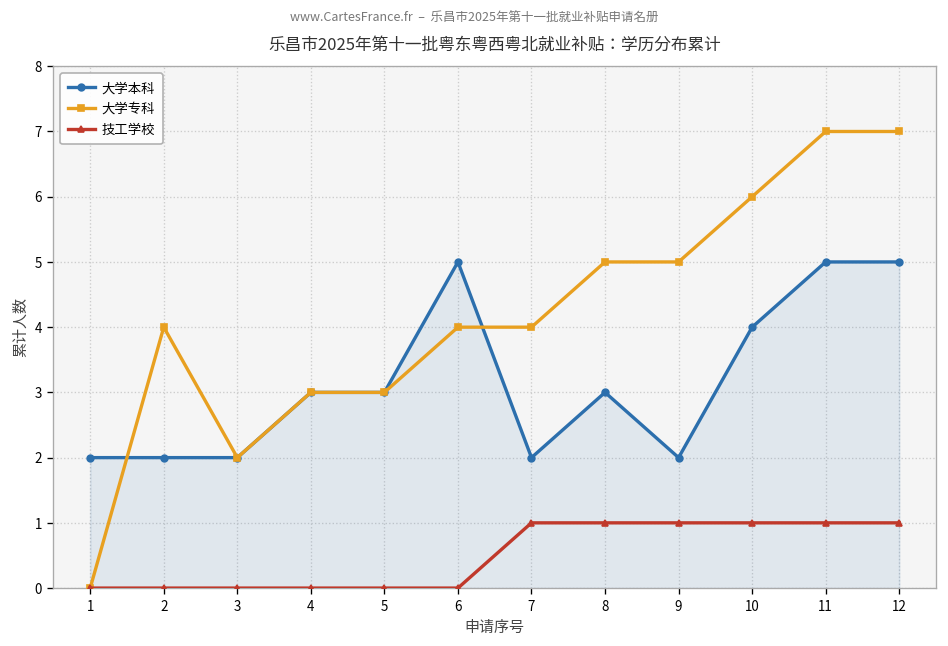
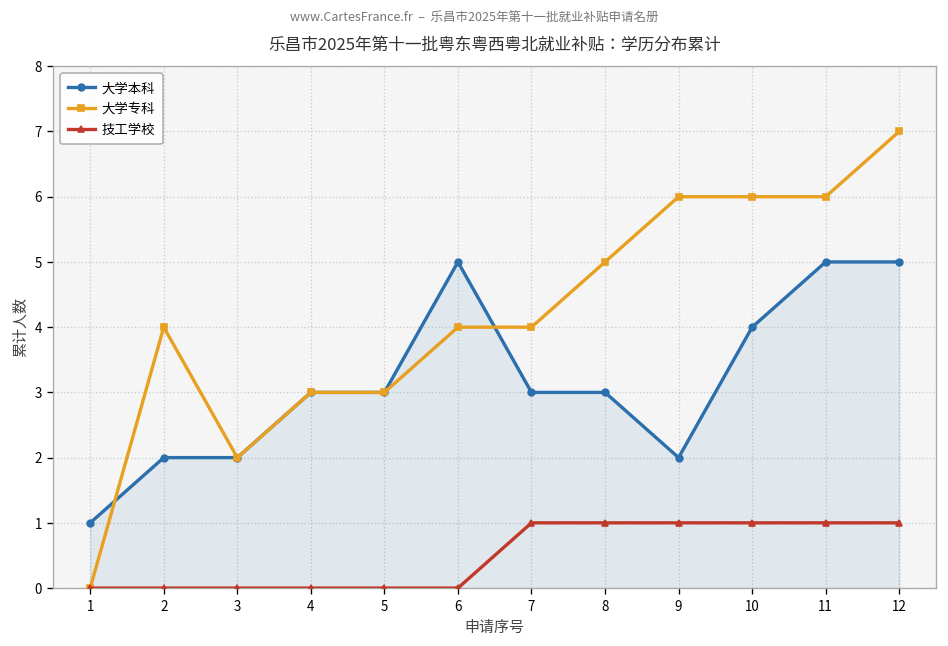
大学本科, 1: 2 -> 1
大学本科, 7: 2 -> 3
大学专科, 9: 5 -> 6
大学专科, 11: 7 -> 6
